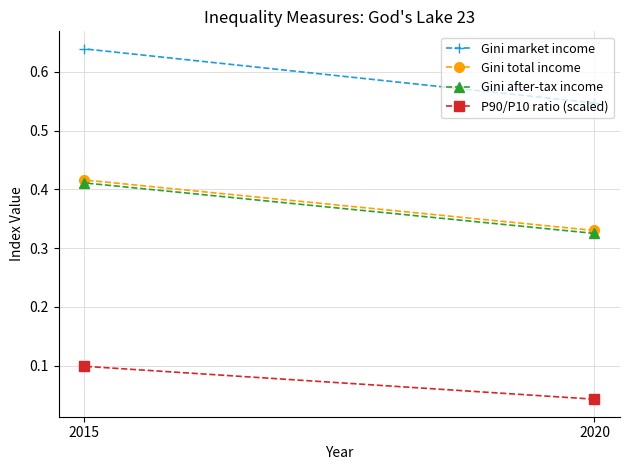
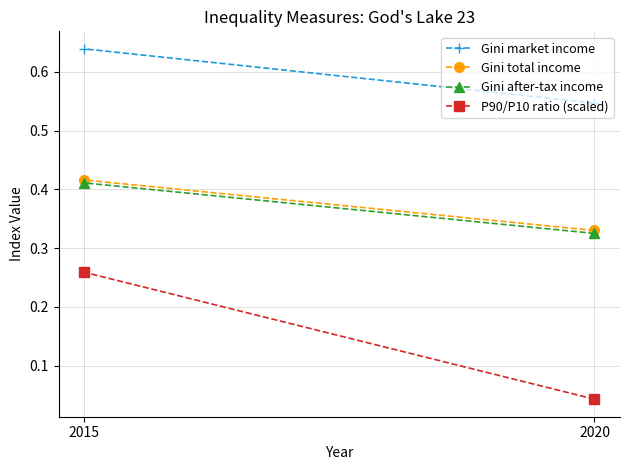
P90/P10 ratio (scaled), 2015: 0.10 -> 0.26
